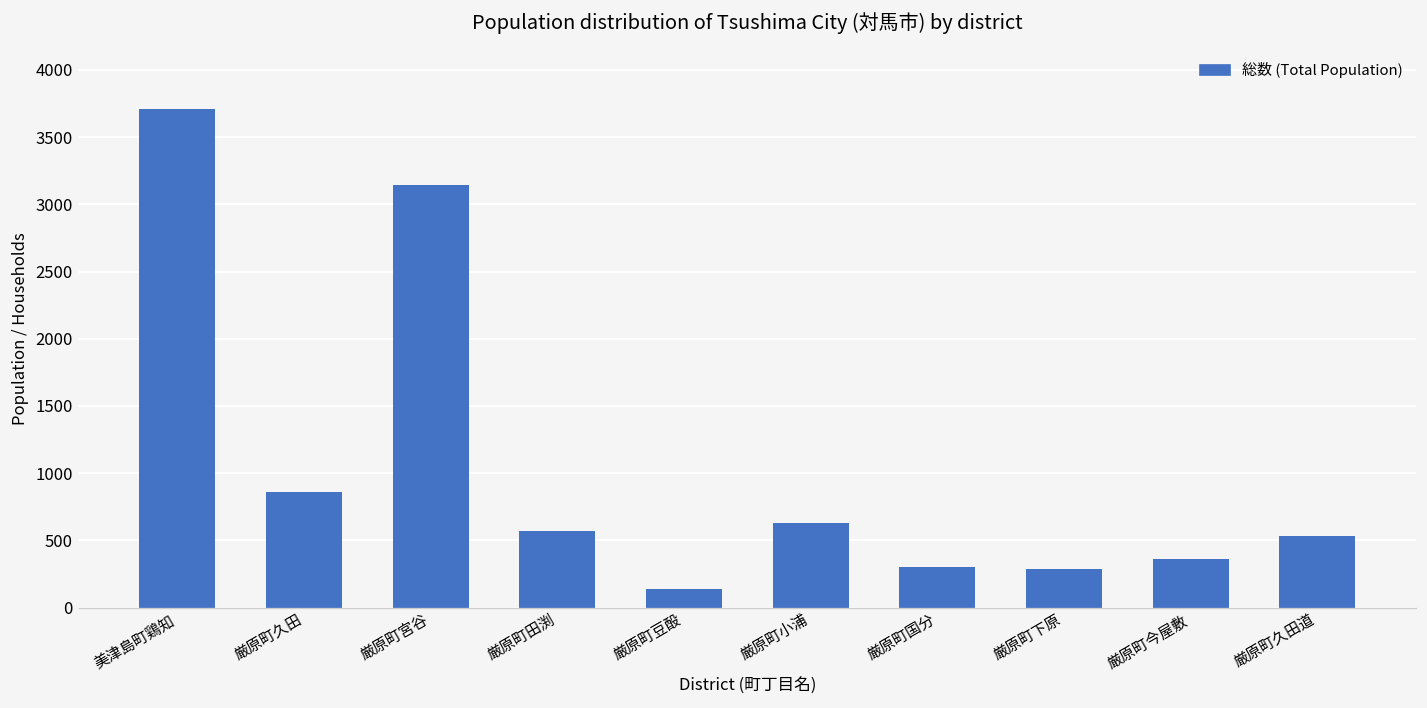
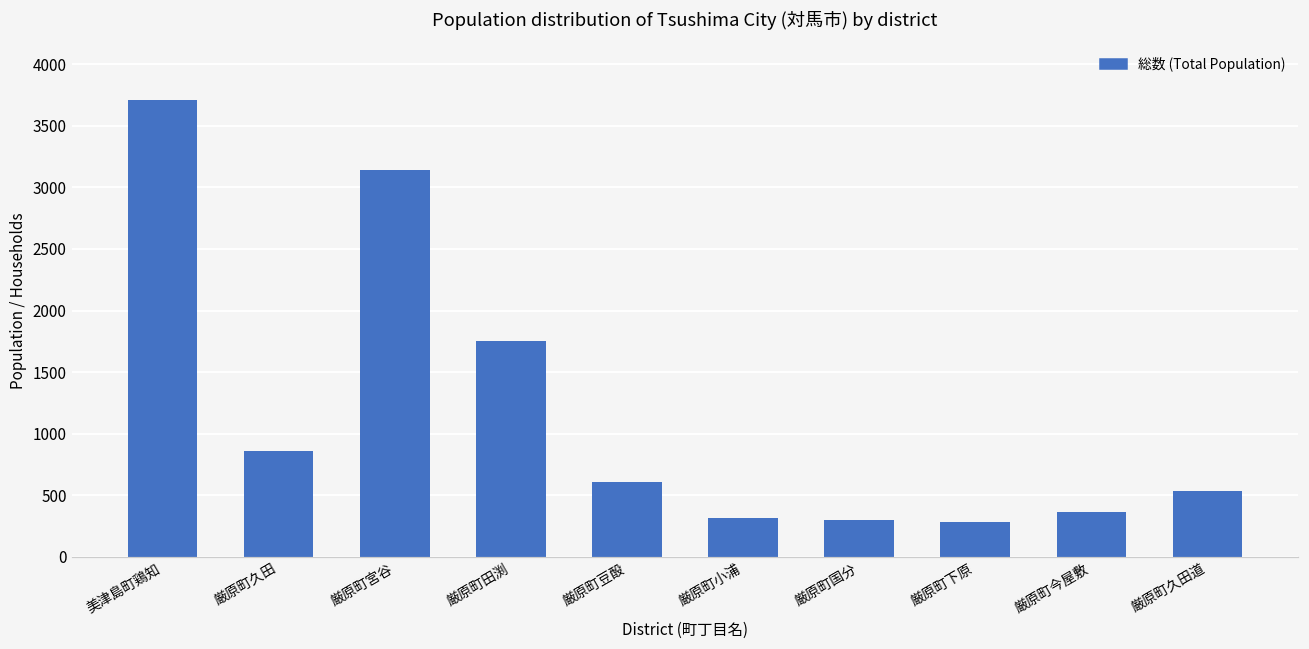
厳原町田渕: 570 -> 1760
厳原町豆酘: 140 -> 610
厳原町小浦: 630 -> 310
